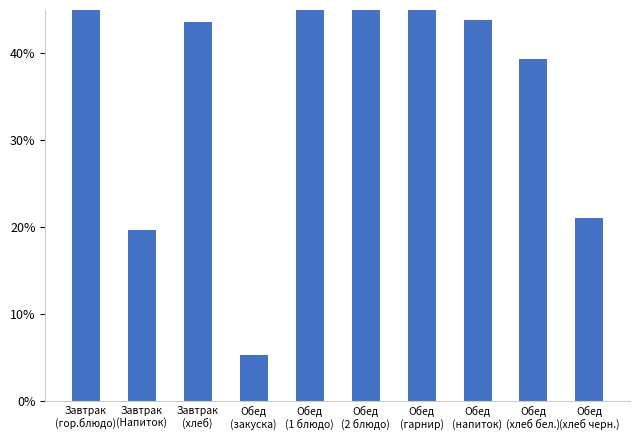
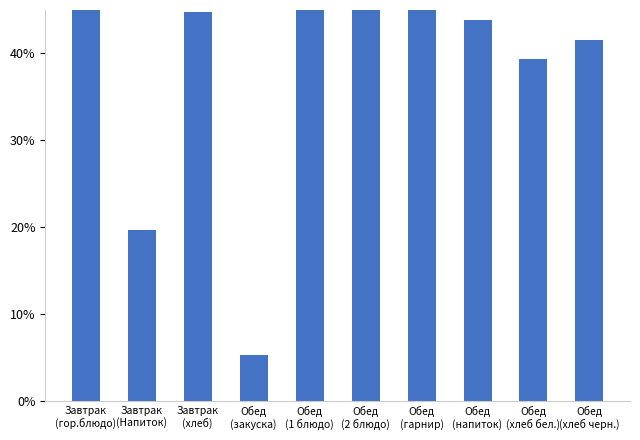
Завтрак (хлеб): 44% -> 45%
Обед (хлеб черн.): 21% -> 42%
